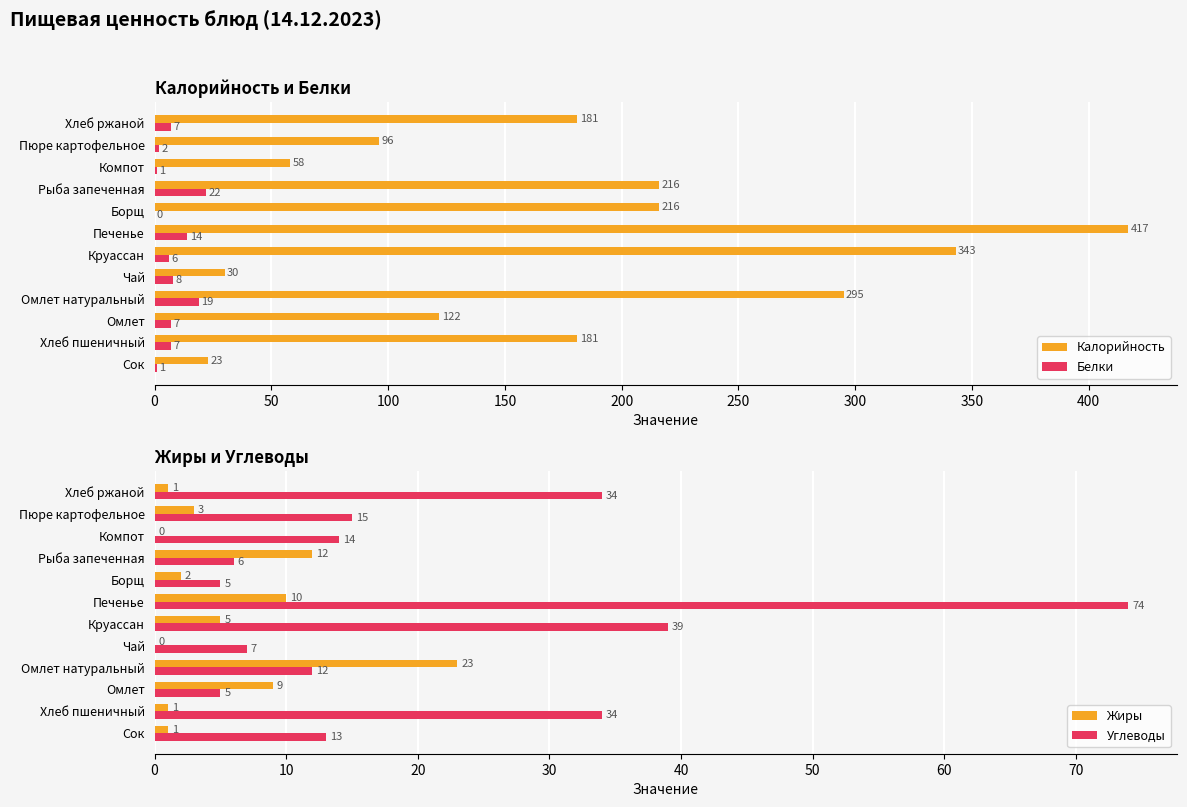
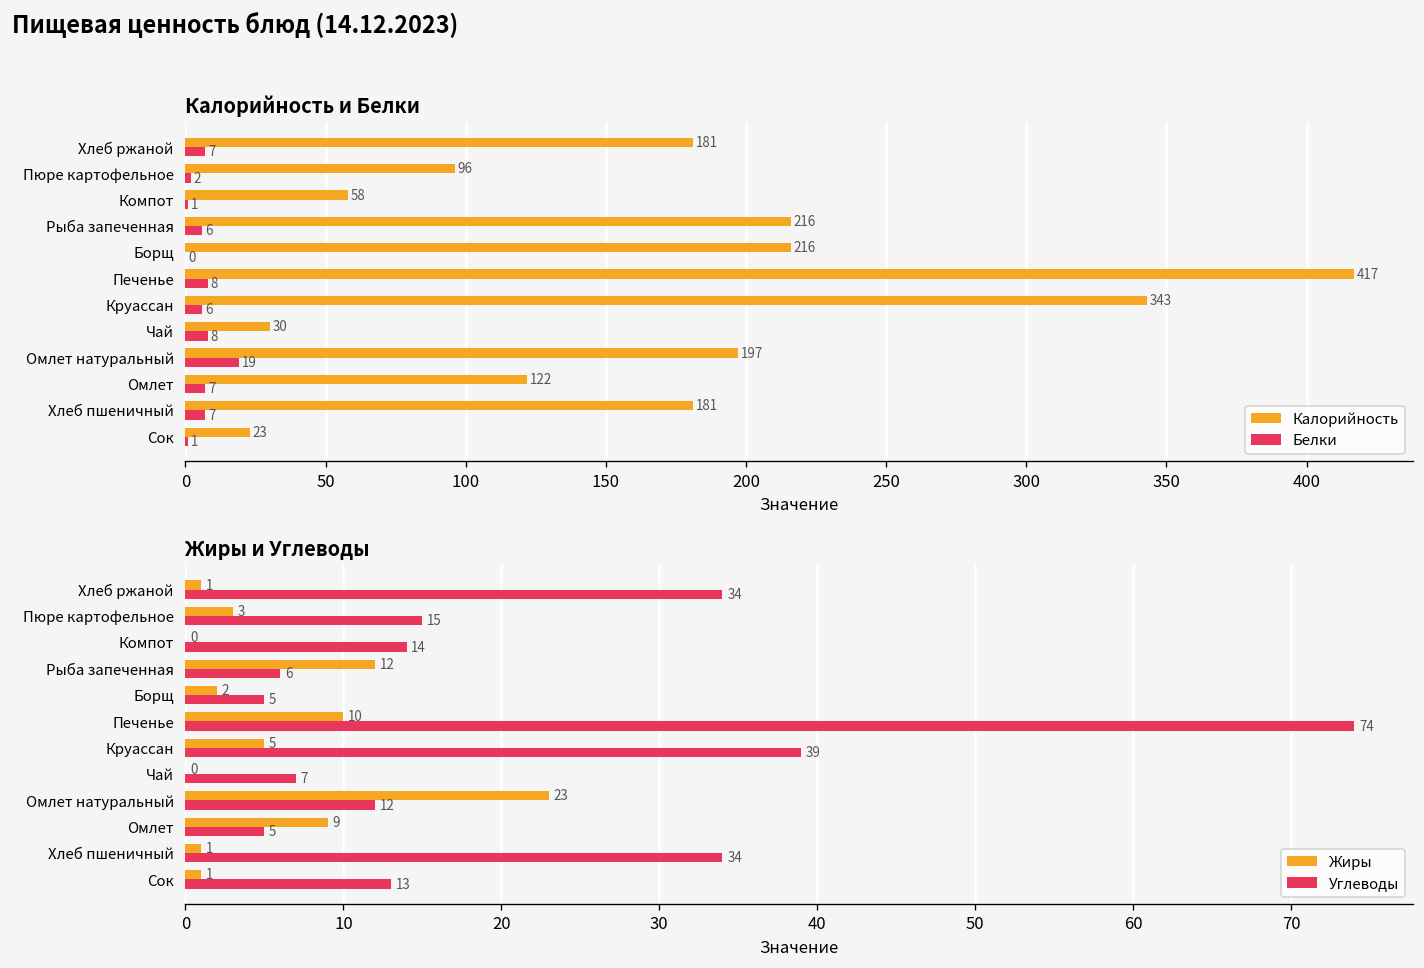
Калорийность и Белки, Белки, Рыба запеченная: 22 -> 6
Калорийность и Белки, Белки, Печенье: 14 -> 8
Калорийность и Белки, Калорийность, Омлет натуральный: 295 -> 197
